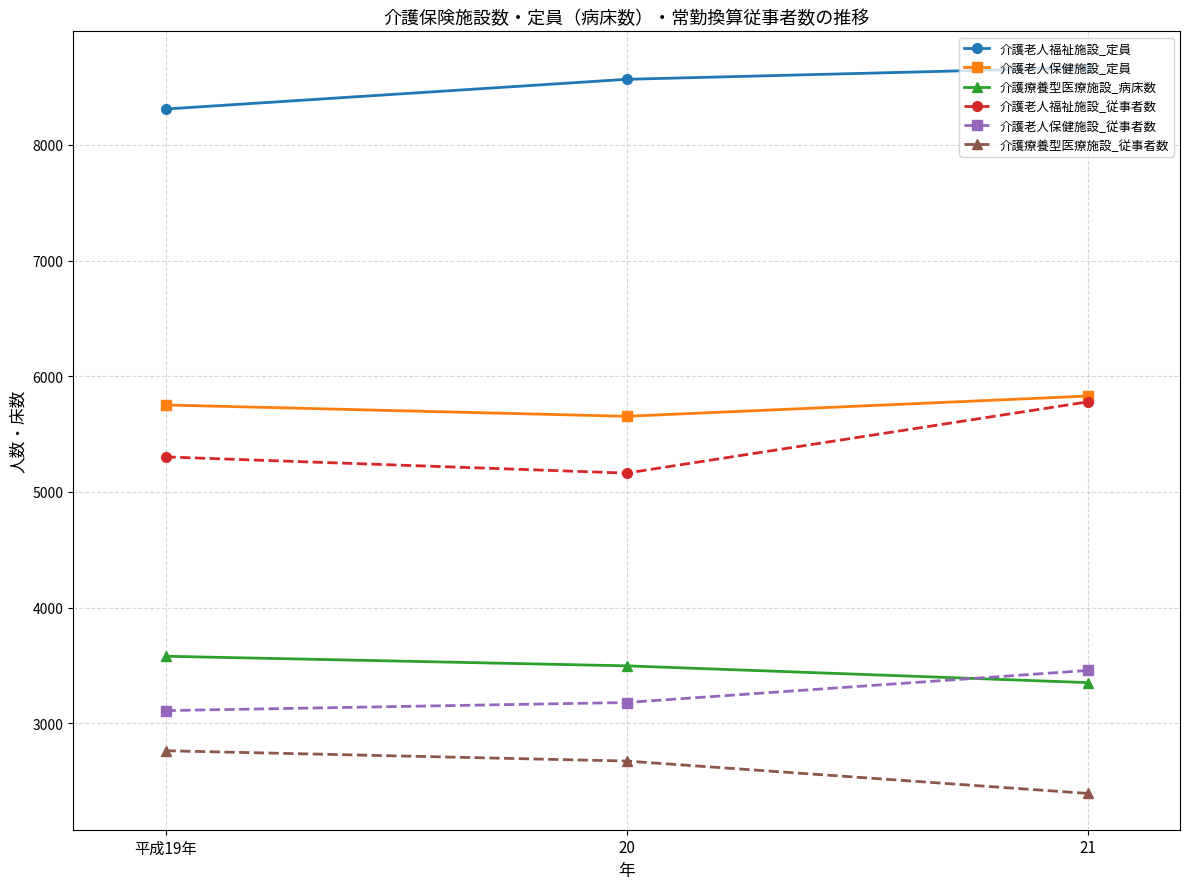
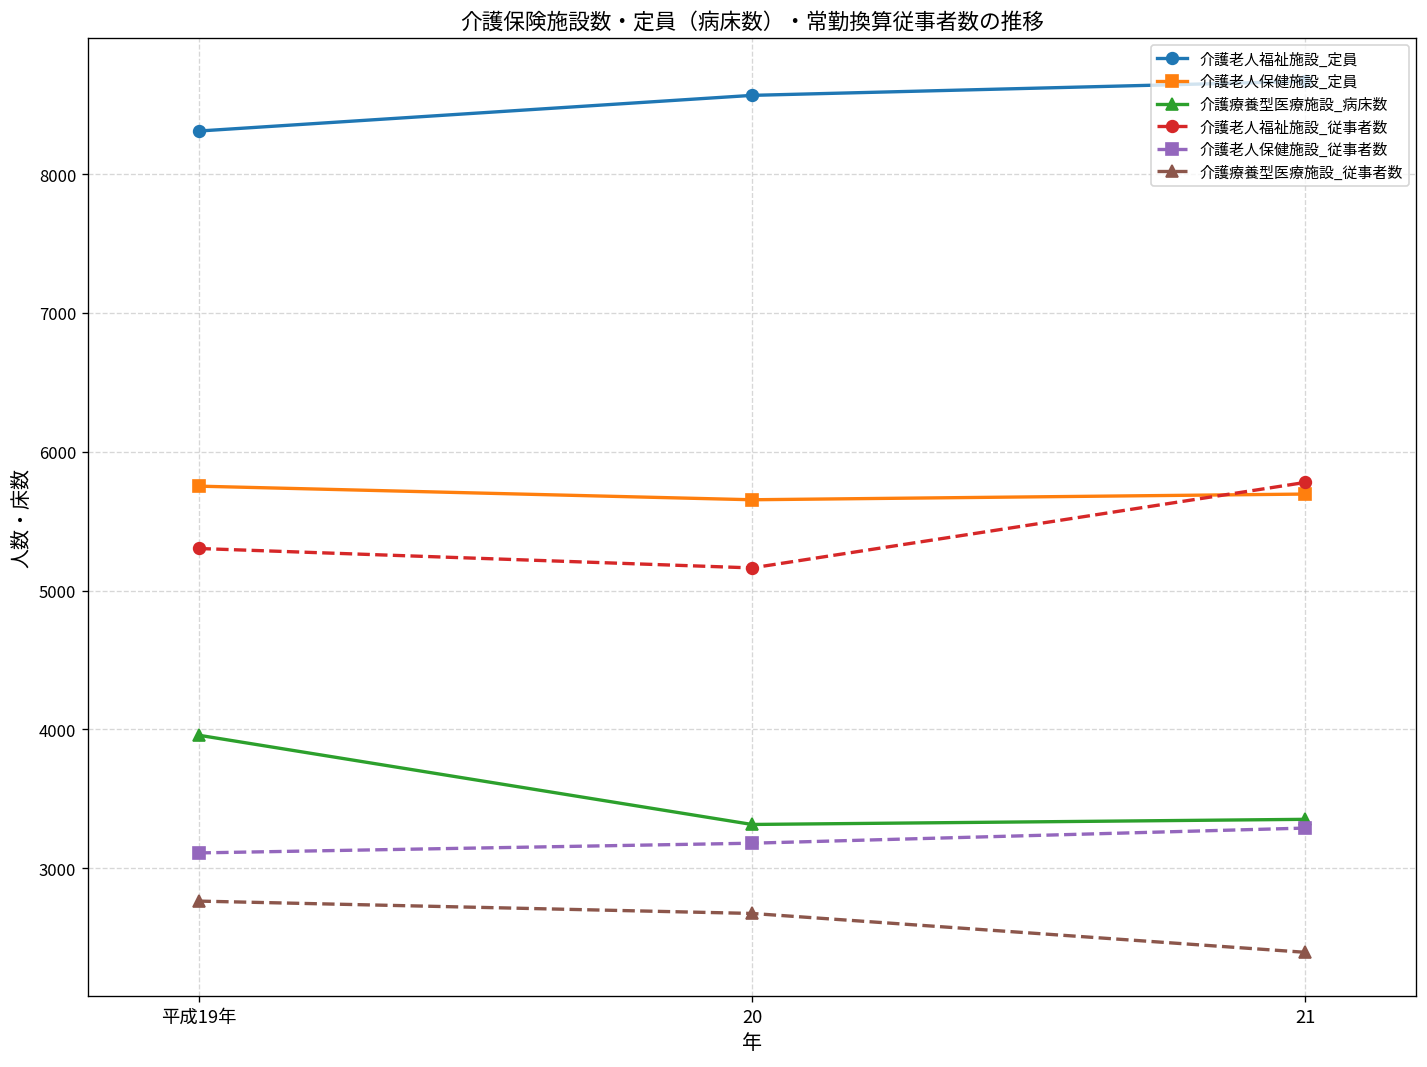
介護療養型医療施設_病床数, 平成19年: 3580 -> 3960
介護療養型医療施設_病床数, 20: 3500 -> 3320
介護老人保健施設_定員, 21: 5830 -> 5700
介護老人保健施設_従事者数, 21: 3460 -> 3290
